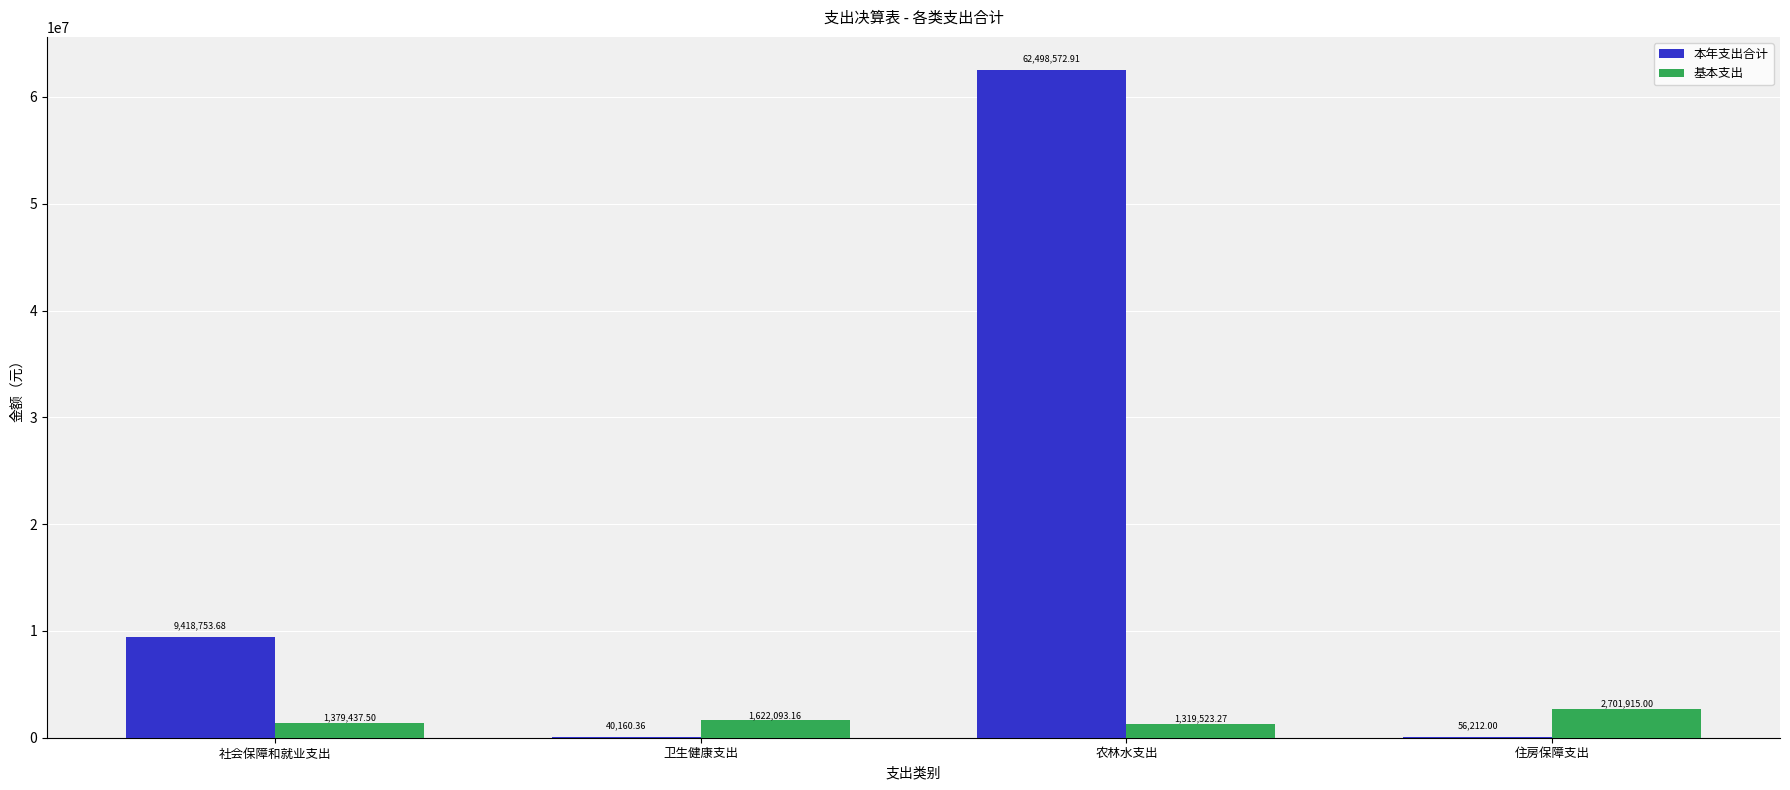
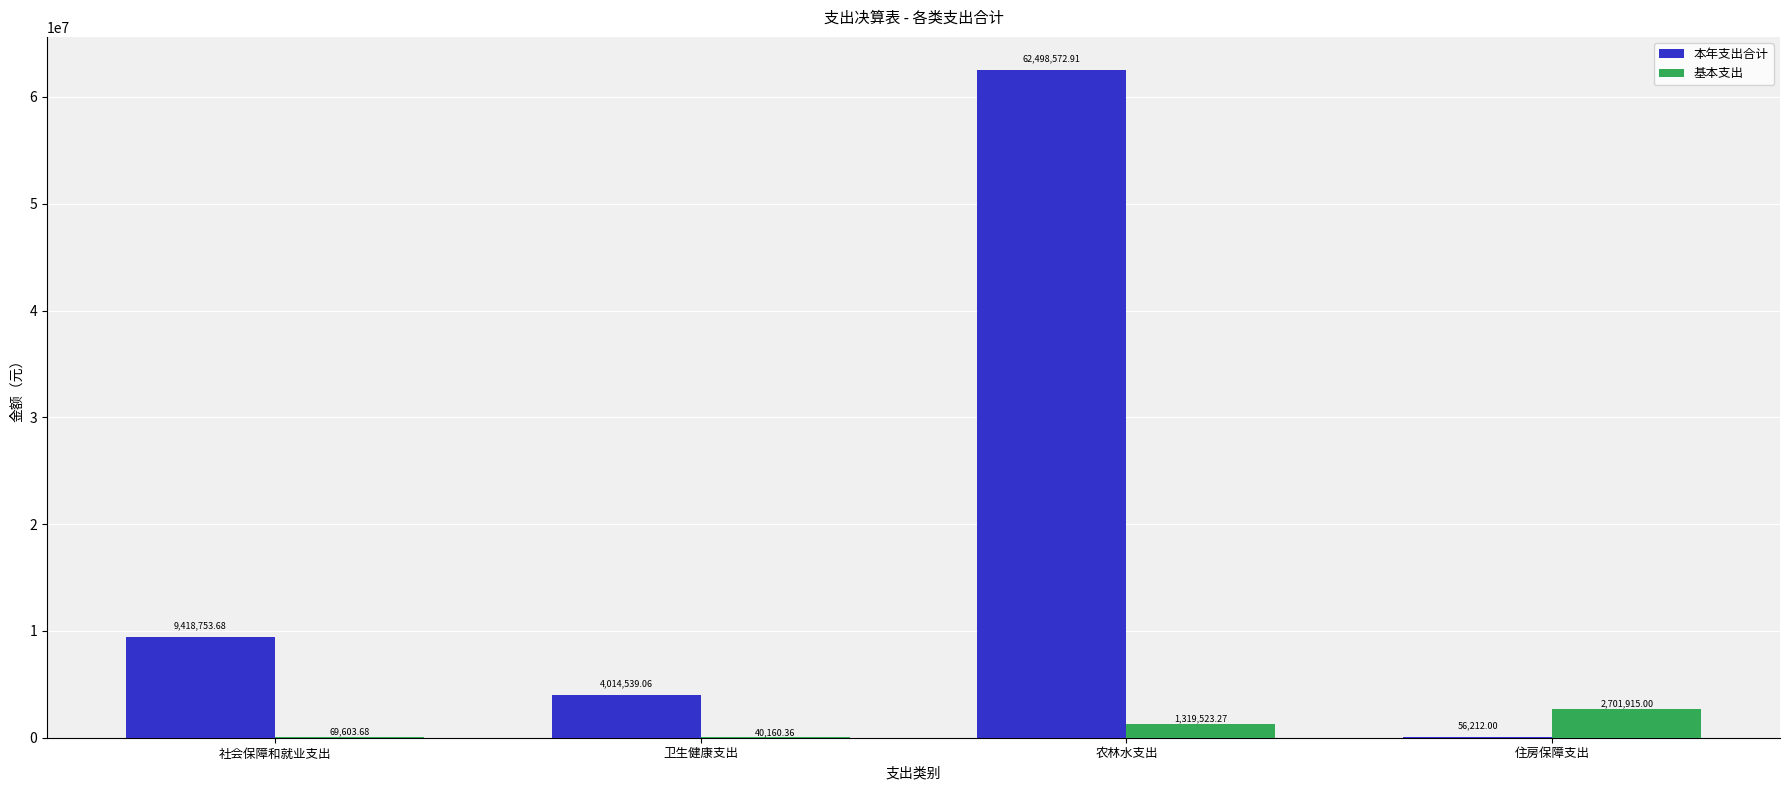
基本支出, 社会保障和就业支出: 1,379,437.50 -> 69,603.68
本年支出合计, 卫生健康支出: 40,160.36 -> 4,014,539.06
基本支出, 卫生健康支出: 1,622,093.16 -> 40,160.36
